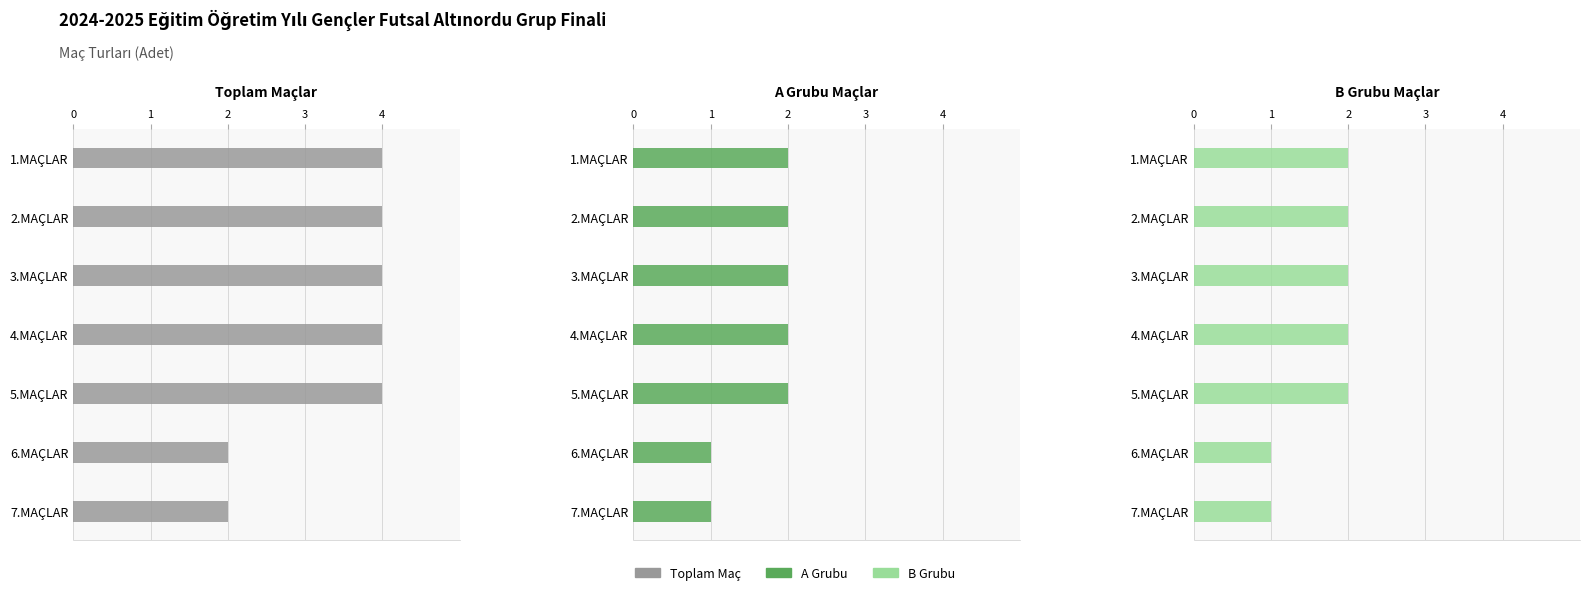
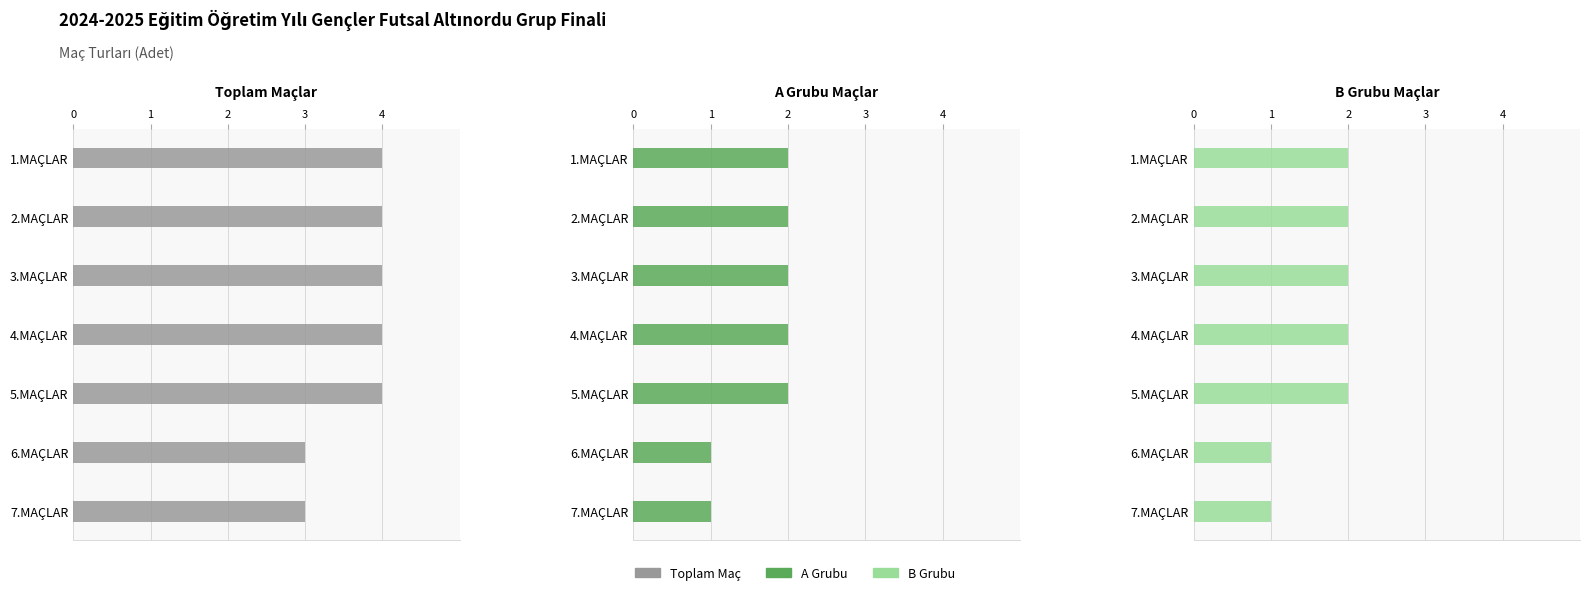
Toplam Maçlar, 6.MAÇLAR: 2 -> 3
Toplam Maçlar, 7.MAÇLAR: 2 -> 3
